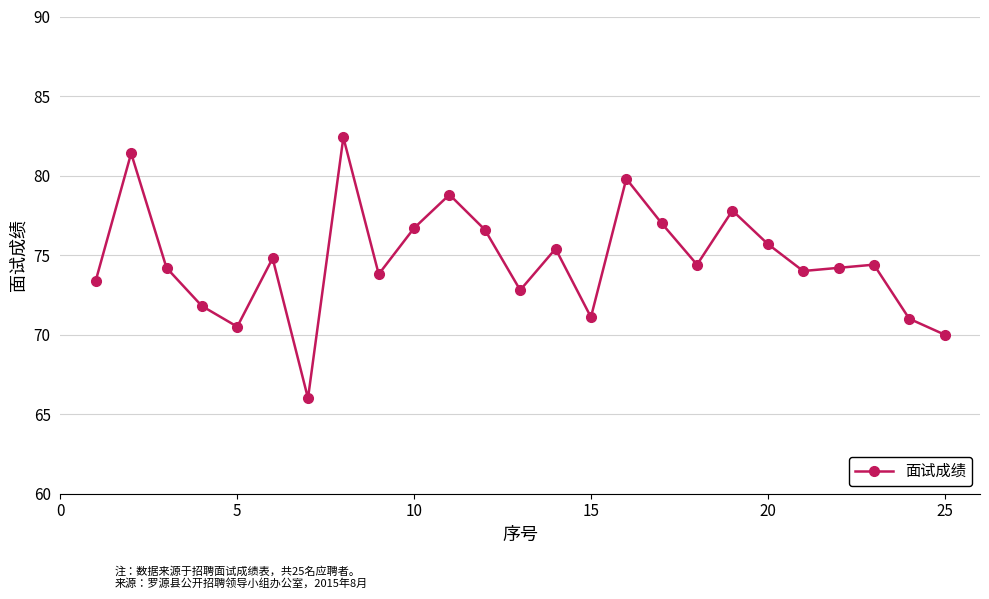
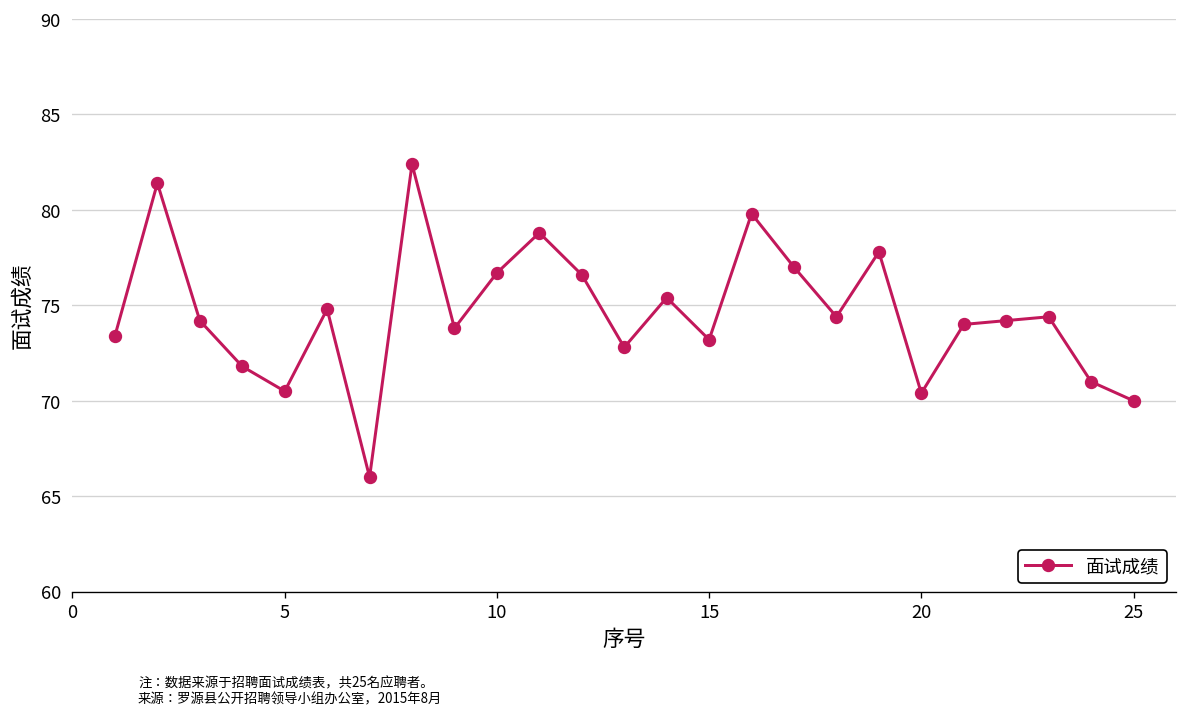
15: 71.1 -> 73.2
20: 75.7 -> 70.4
